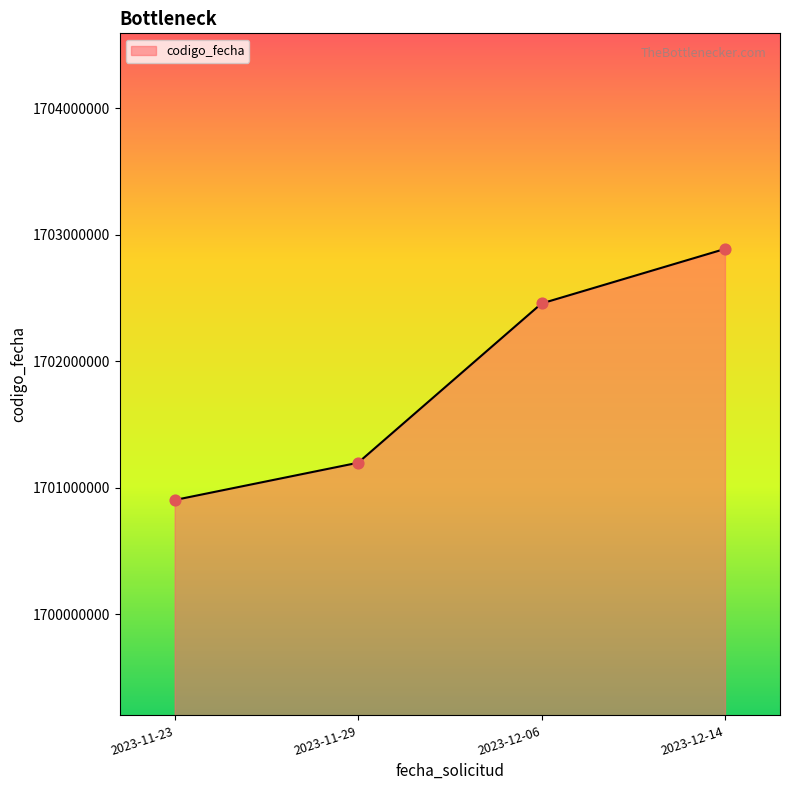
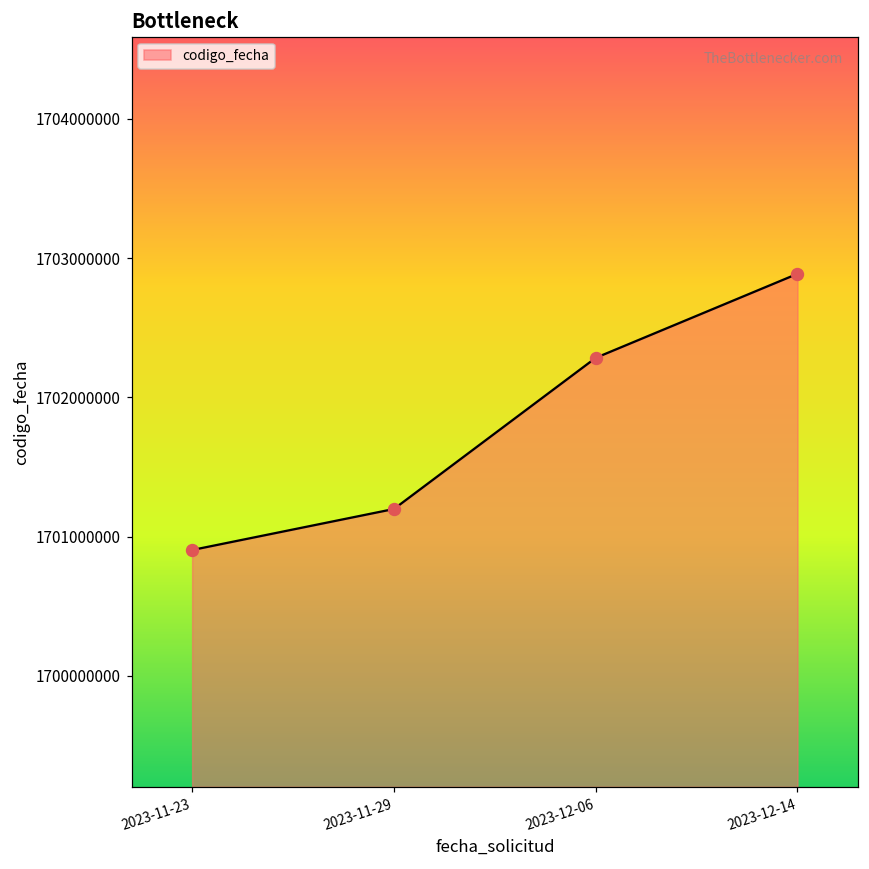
2023-12-06: 1702460000 -> 1702280000
